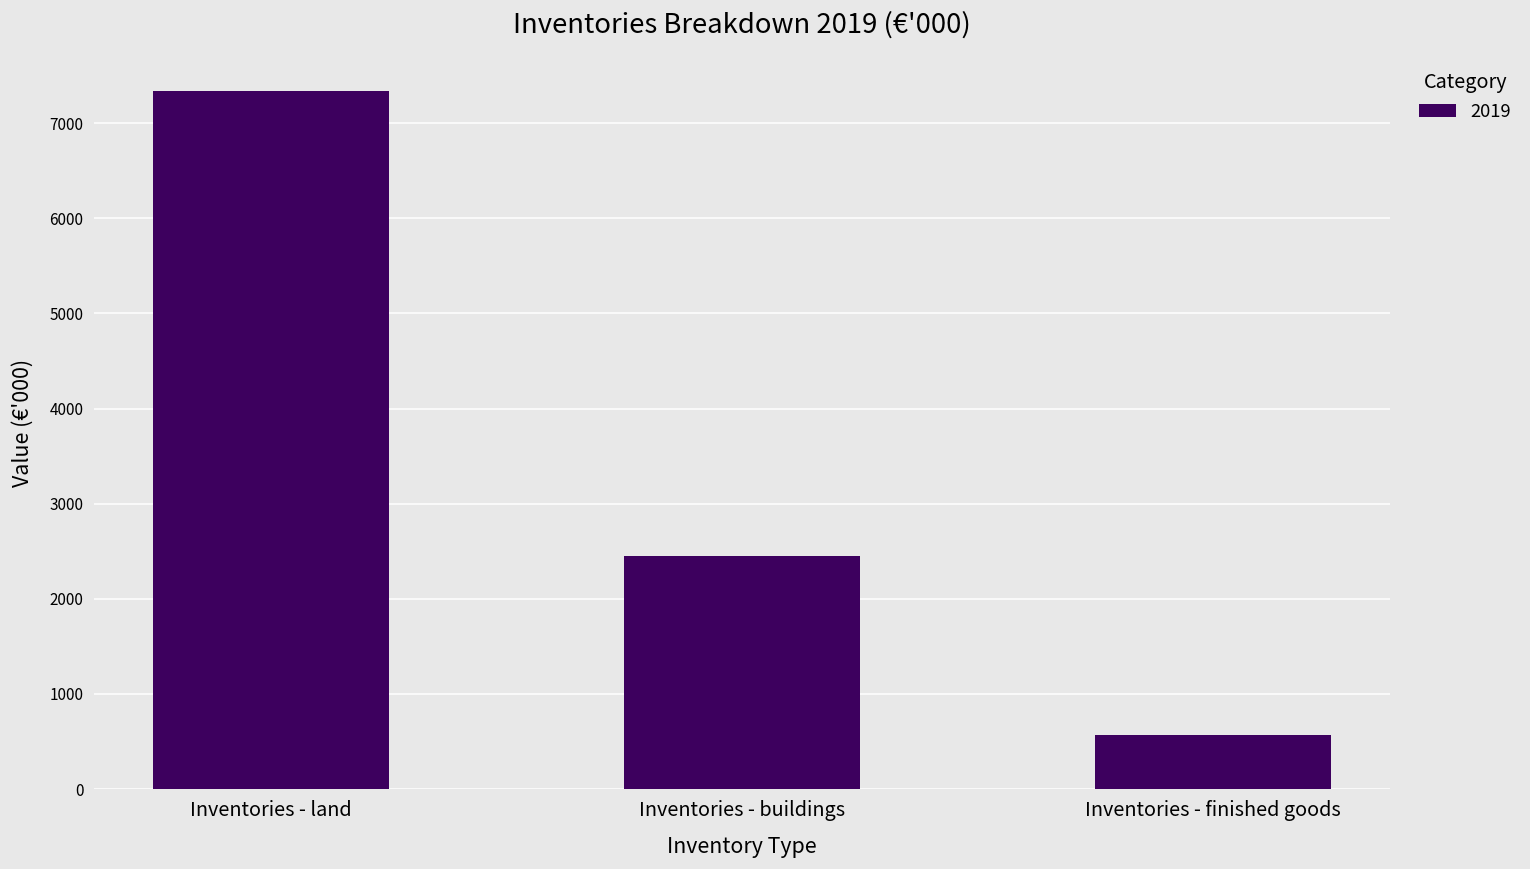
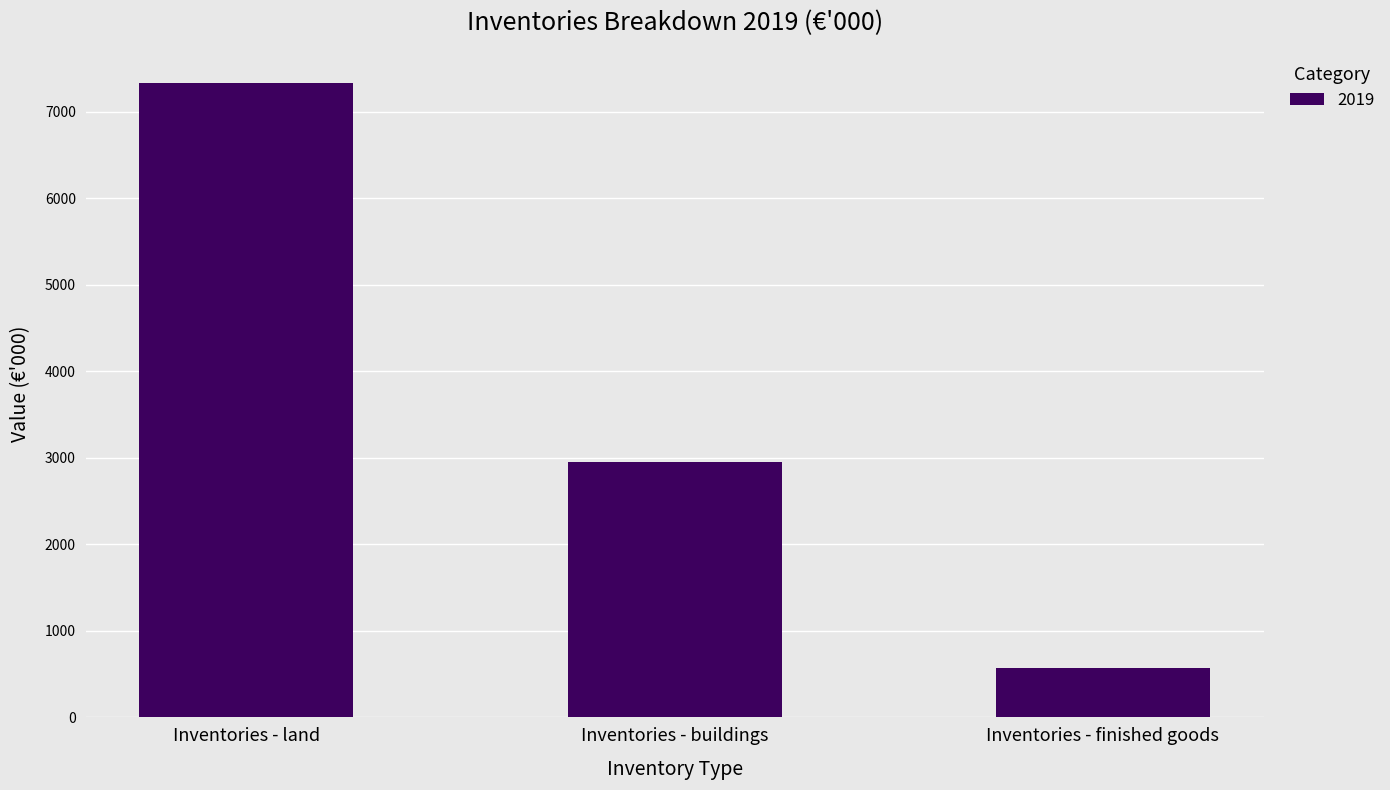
Inventories - buildings: 2500 -> 2900
